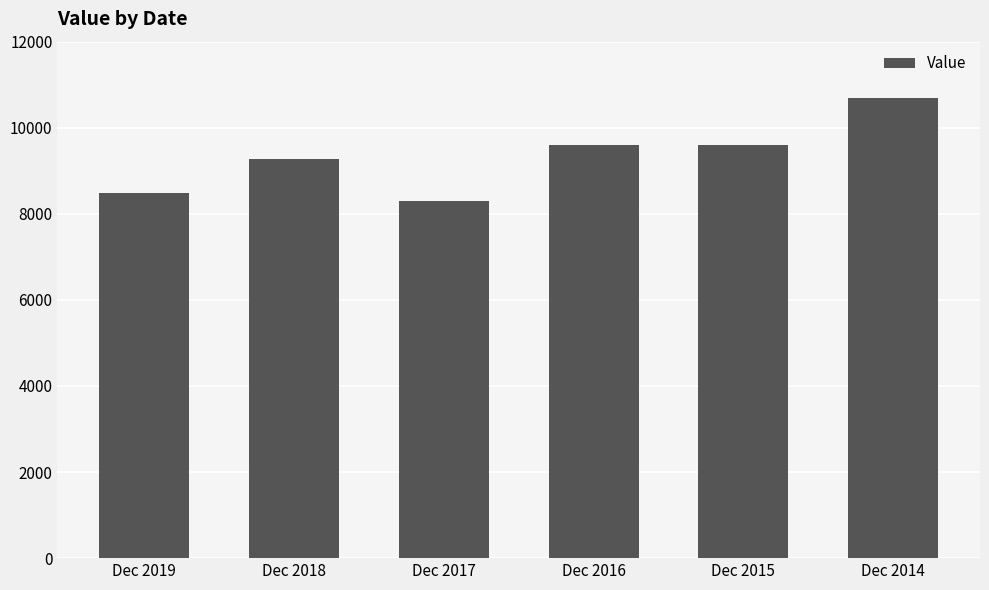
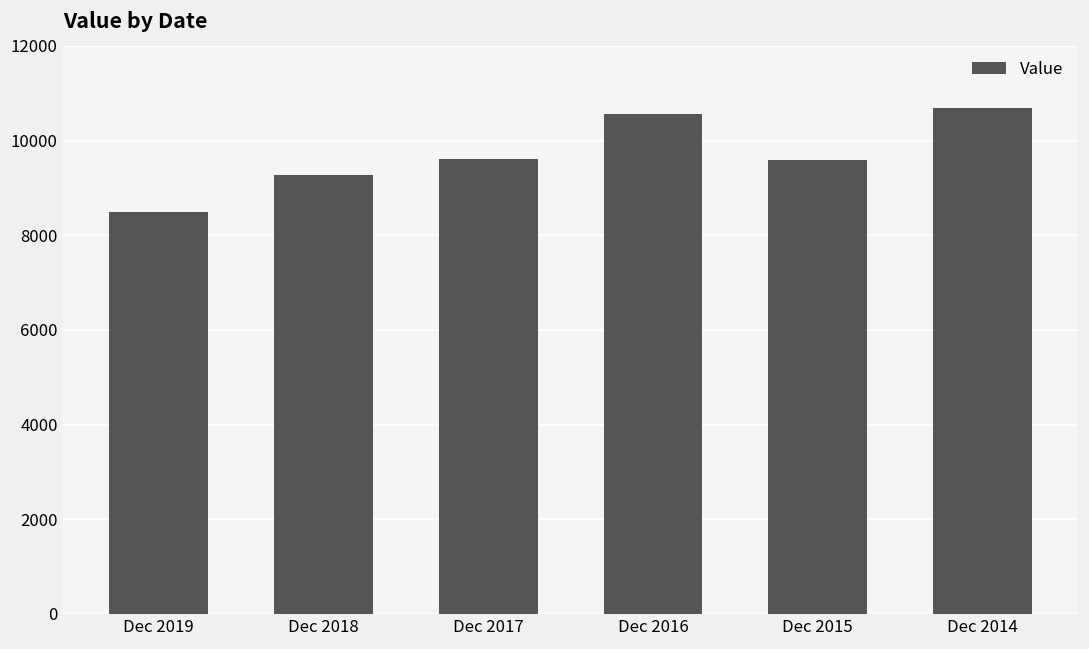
Dec 2017: 8300 -> 9600
Dec 2016: 9600 -> 10600
